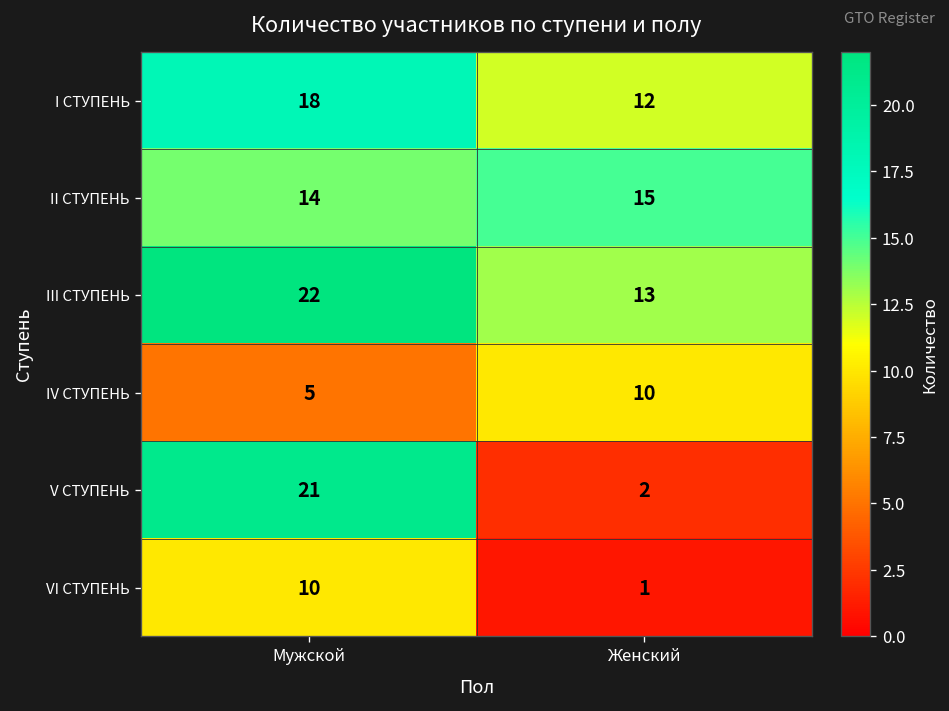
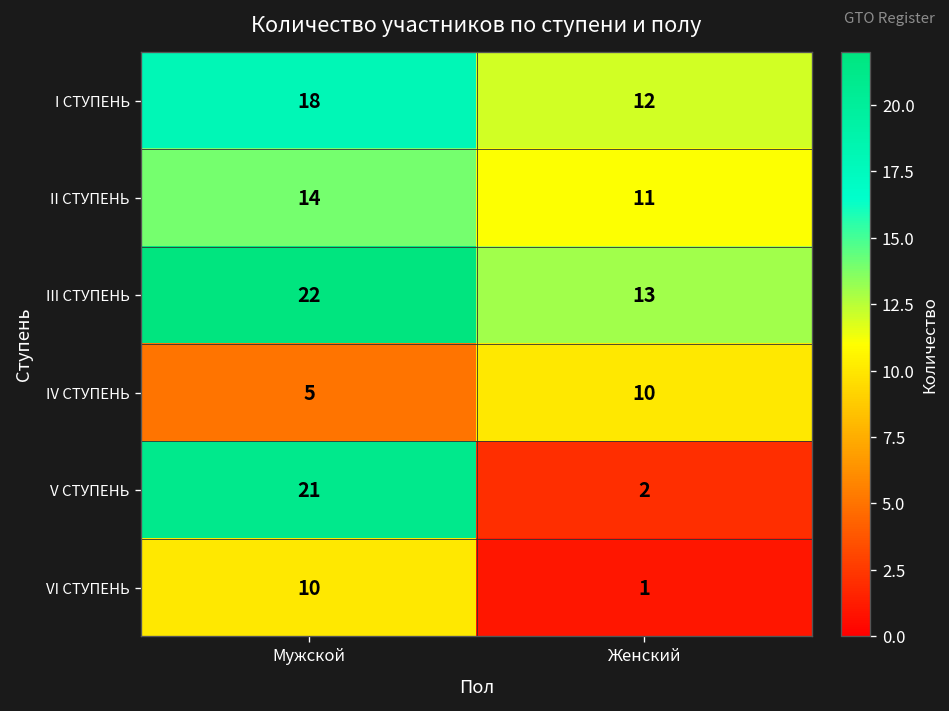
II СТУПЕНЬ, Женский: 15 -> 11
